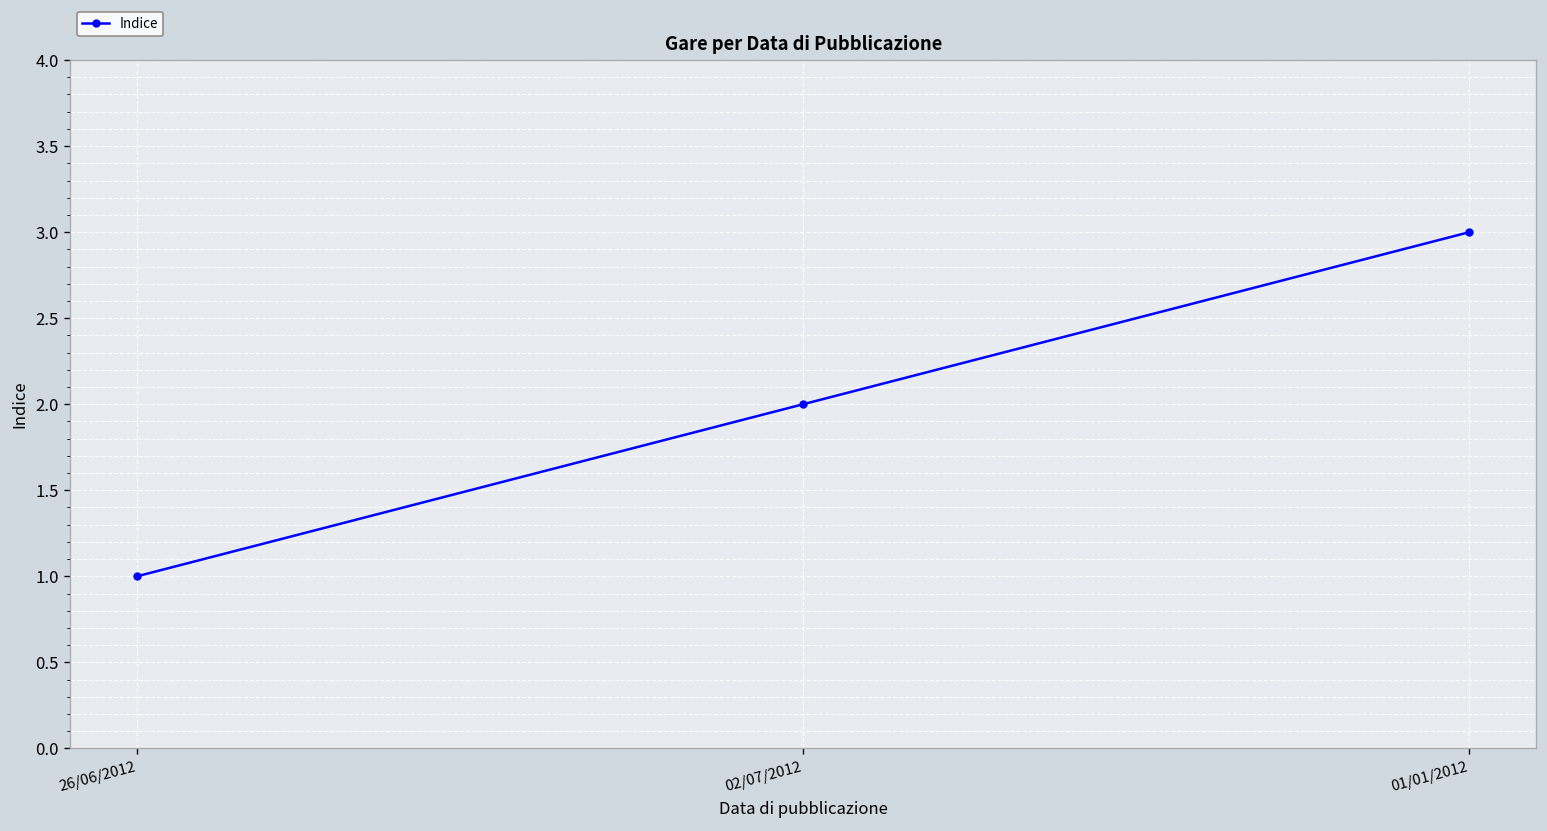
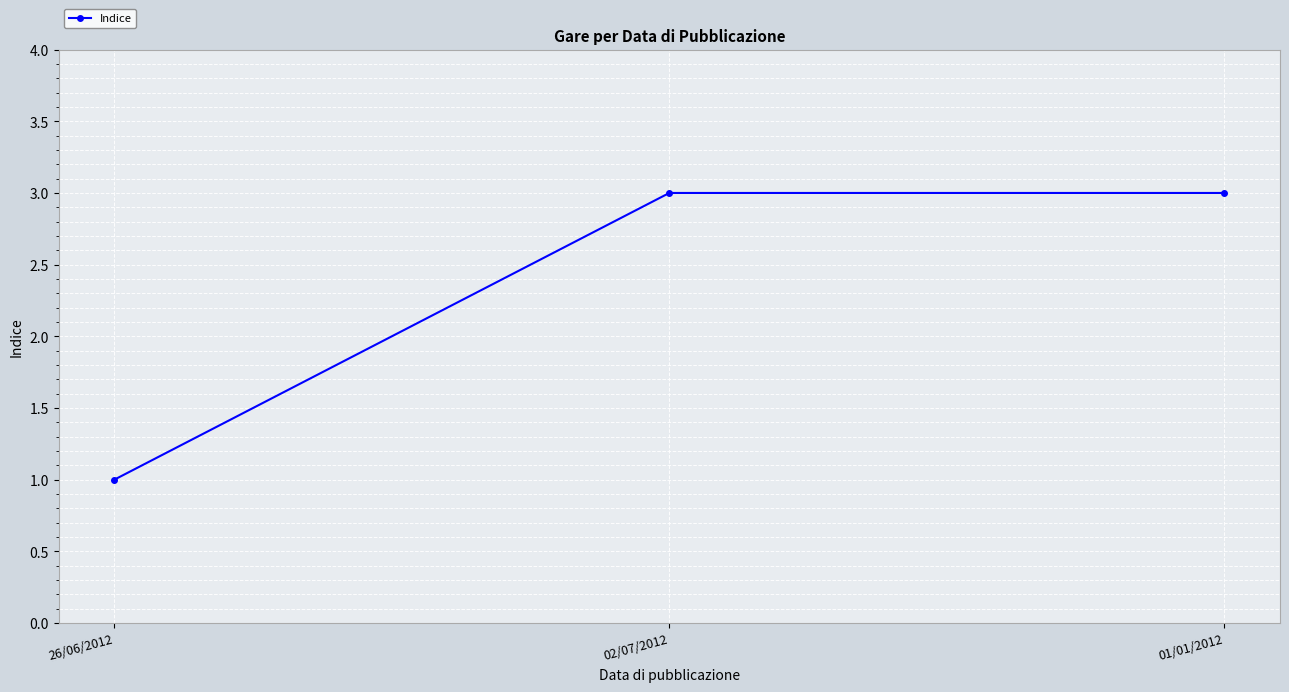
02/07/2012: 2 -> 3
